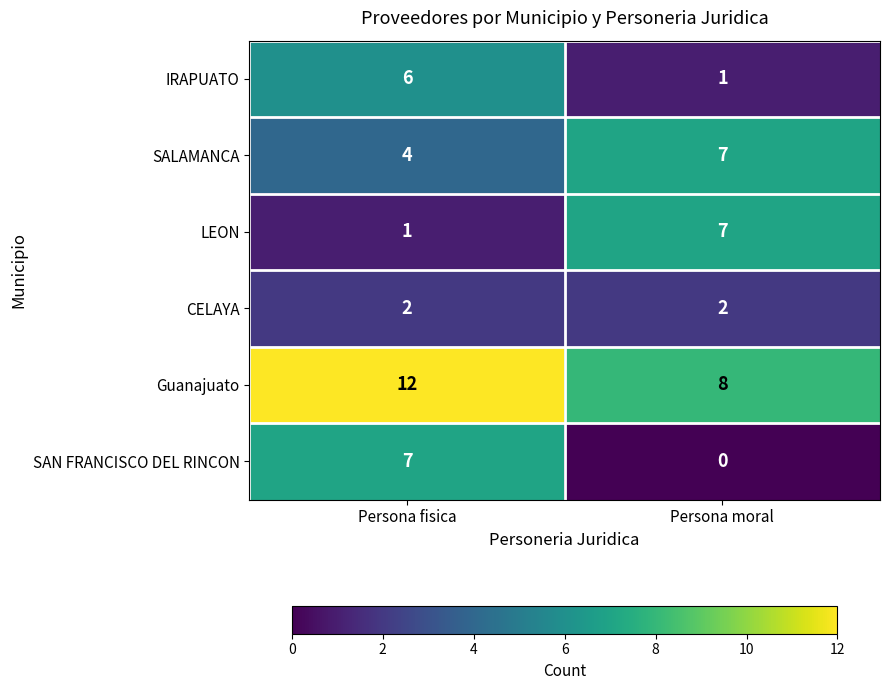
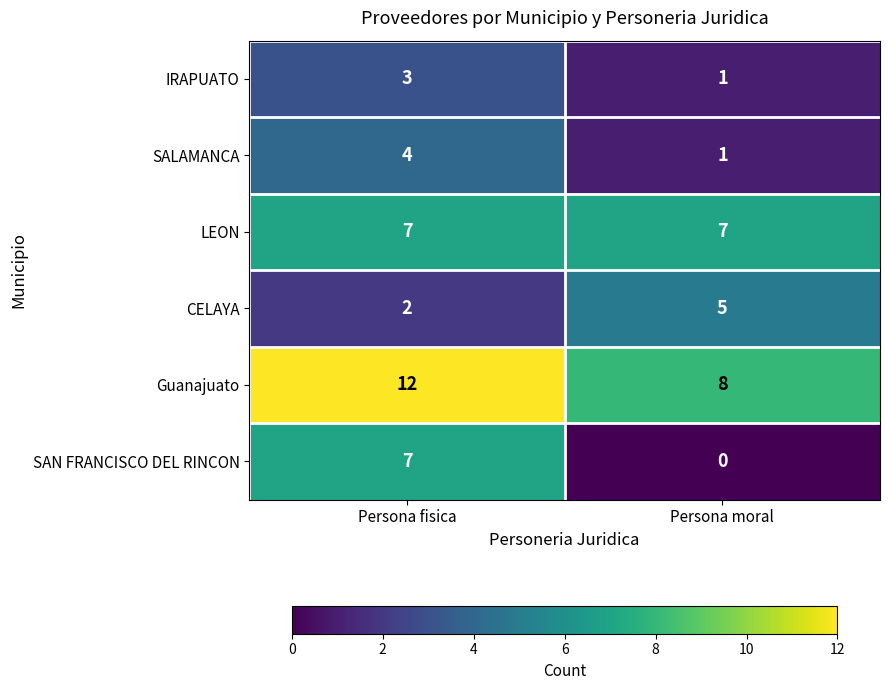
IRAPUATO, Persona fisica: 6 -> 3
SALAMANCA, Persona moral: 7 -> 1
LEON, Persona fisica: 1 -> 7
CELAYA, Persona moral: 2 -> 5
